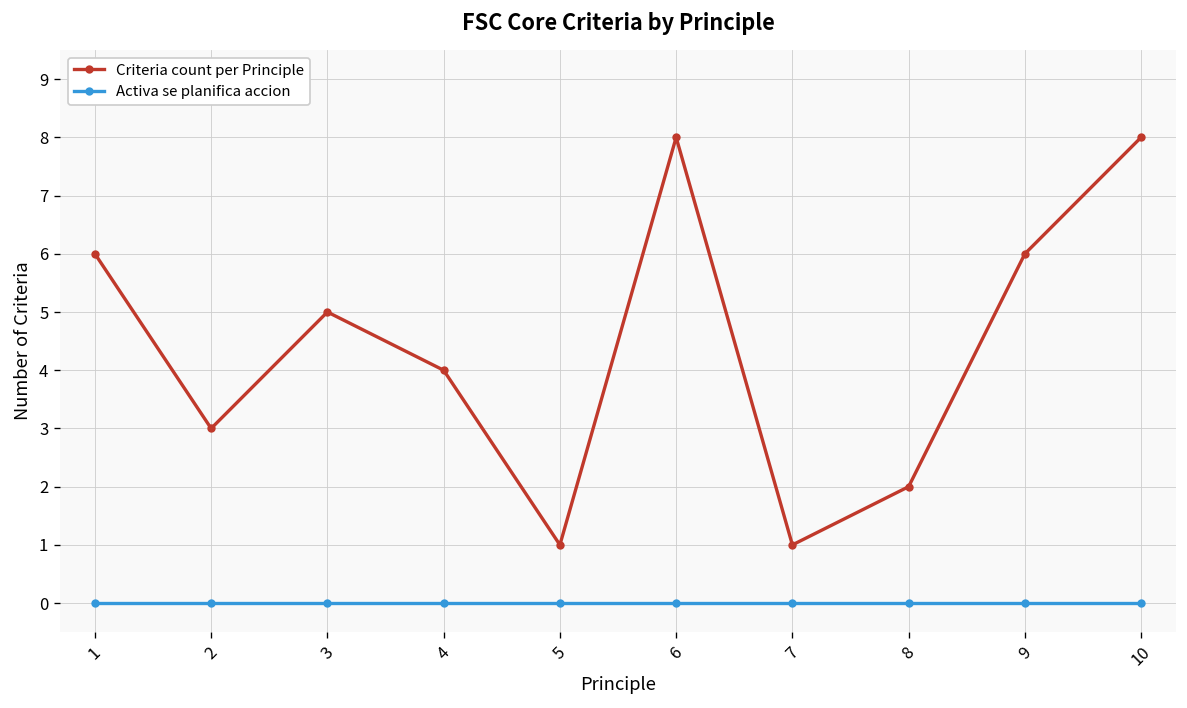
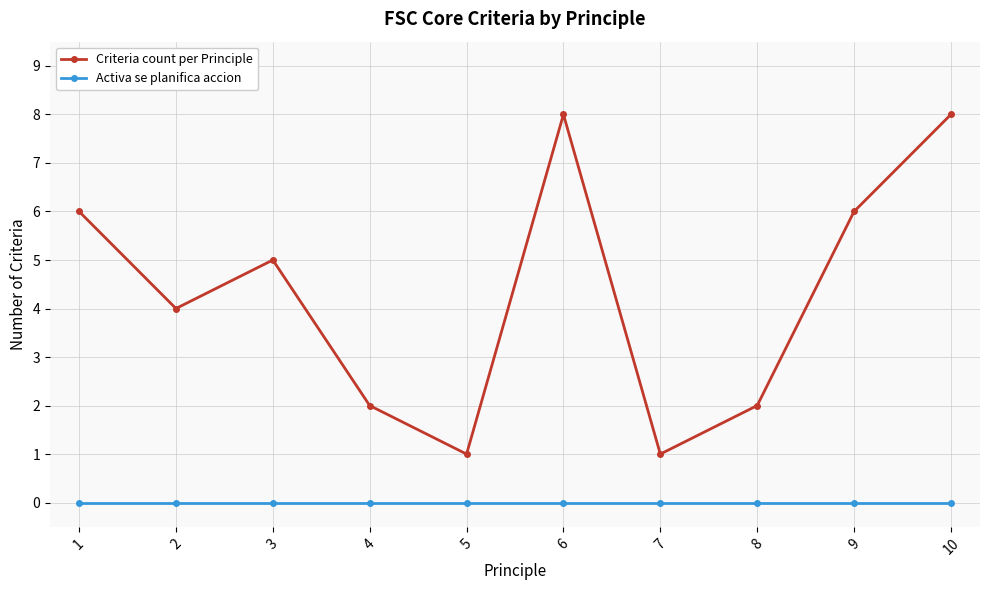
Criteria count per Principle, 2: 3 -> 4
Criteria count per Principle, 4: 4 -> 2
